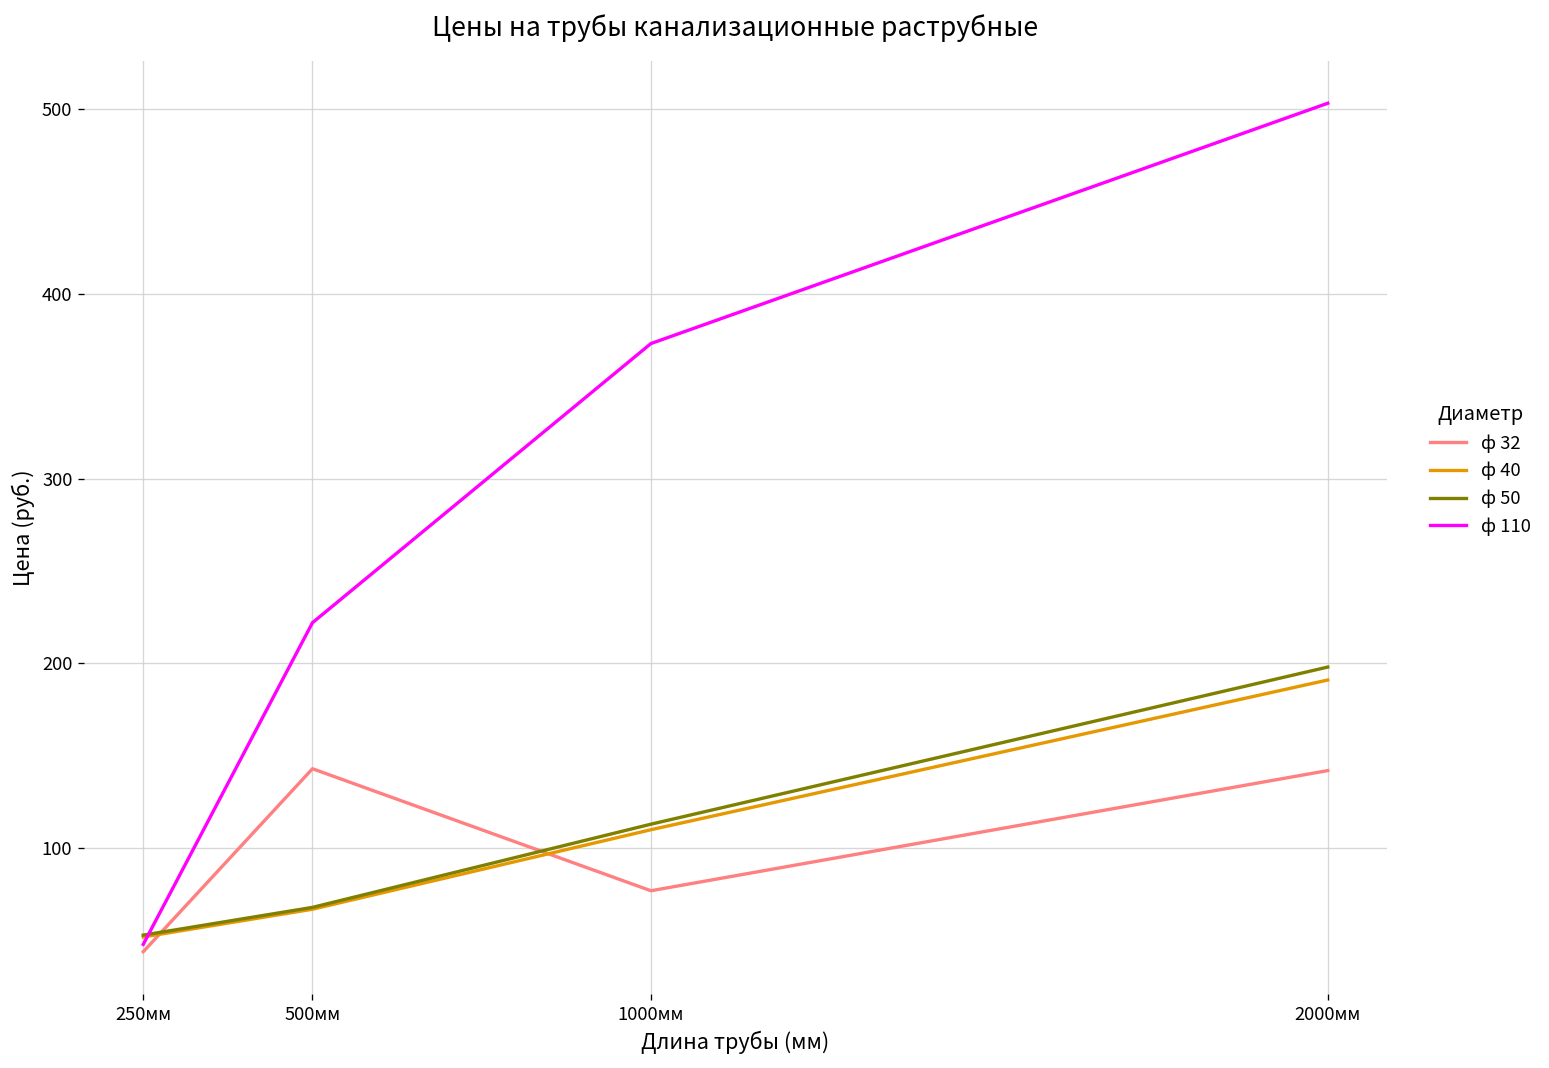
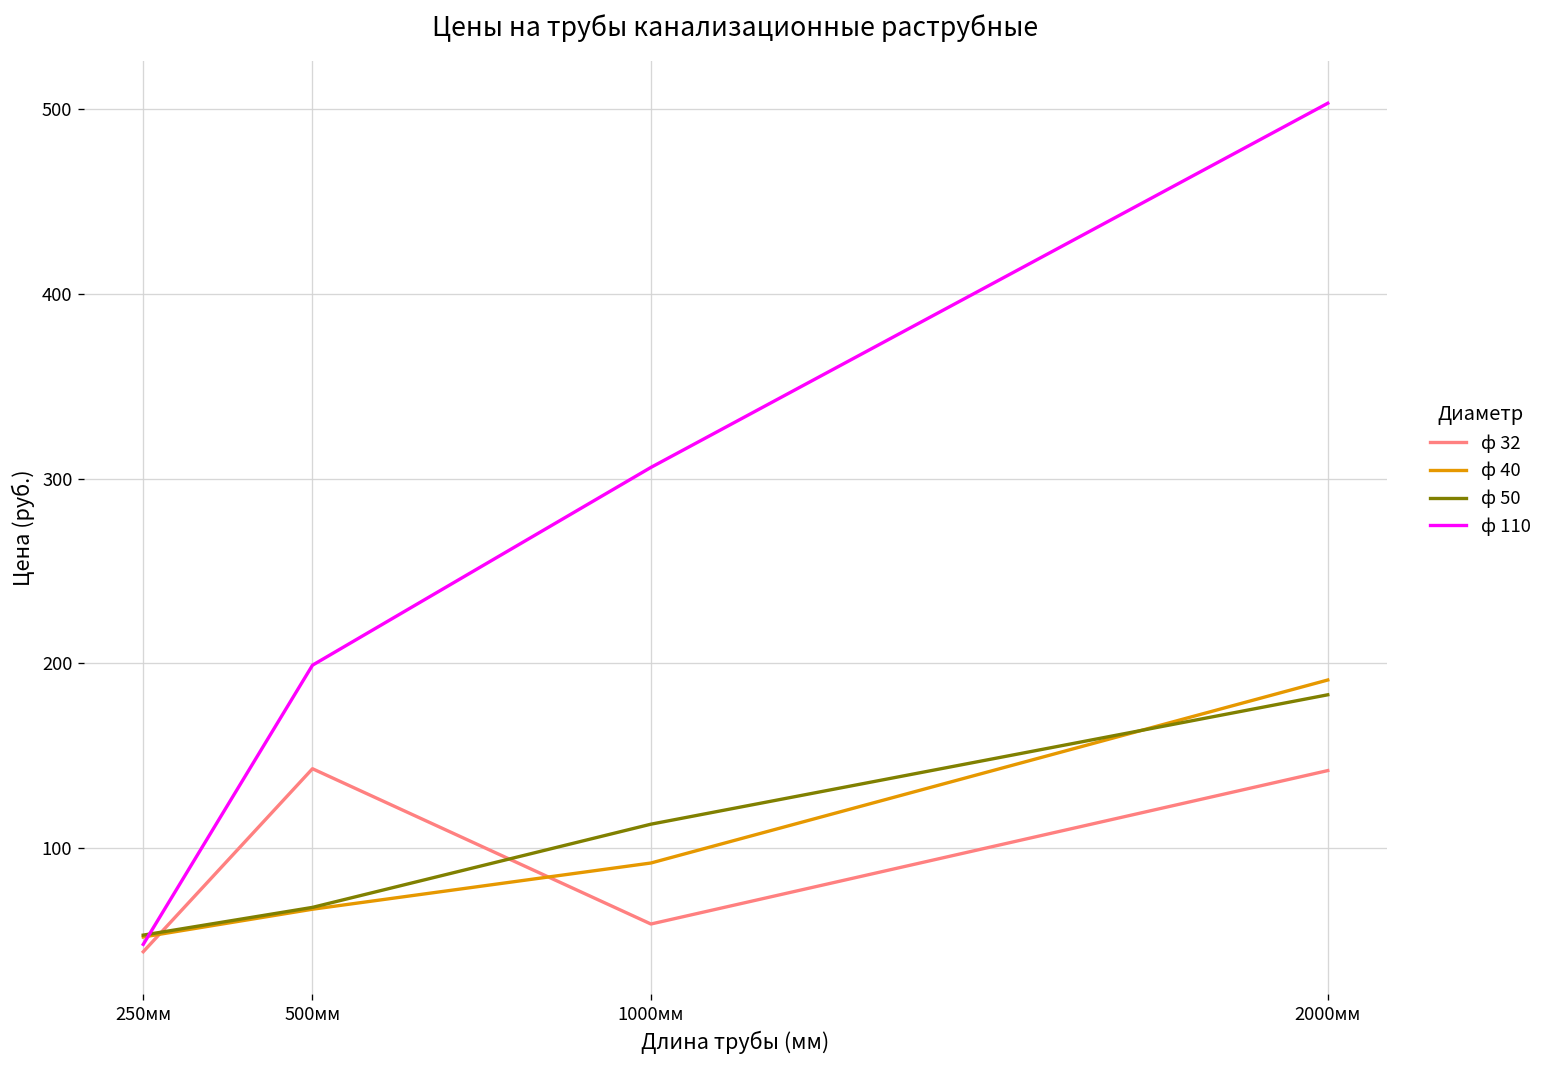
ф 110, 500мм: 222 -> 199
ф 32, 1000мм: 77 -> 59
ф 40, 1000мм: 110 -> 92
ф 110, 1000мм: 373 -> 306
ф 50, 2000мм: 198 -> 183
